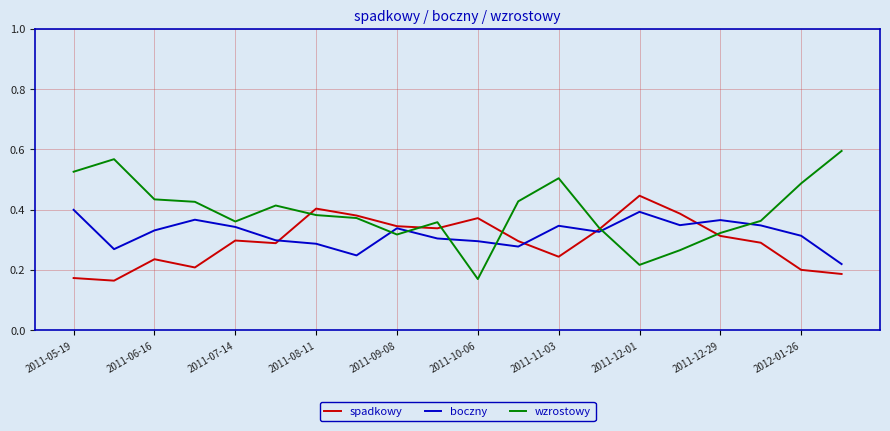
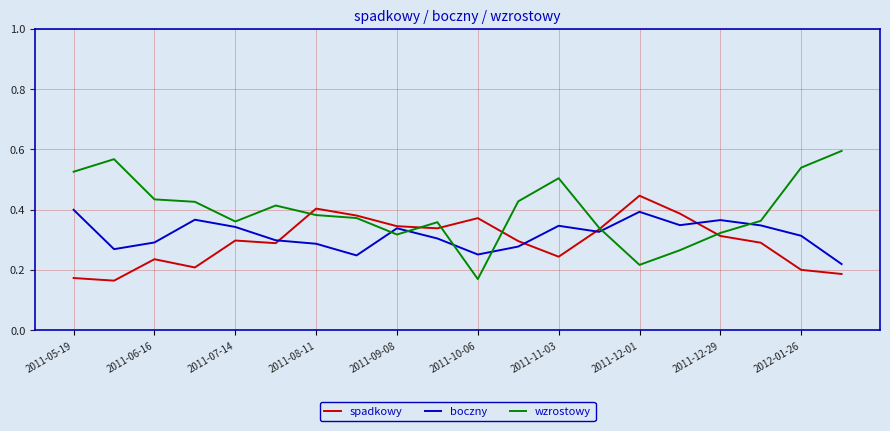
boczny, 2011-06-16: 0.33 -> 0.29
boczny, 2011-10-06: 0.30 -> 0.25
wzrostowy, 2012-01-26: 0.49 -> 0.54
